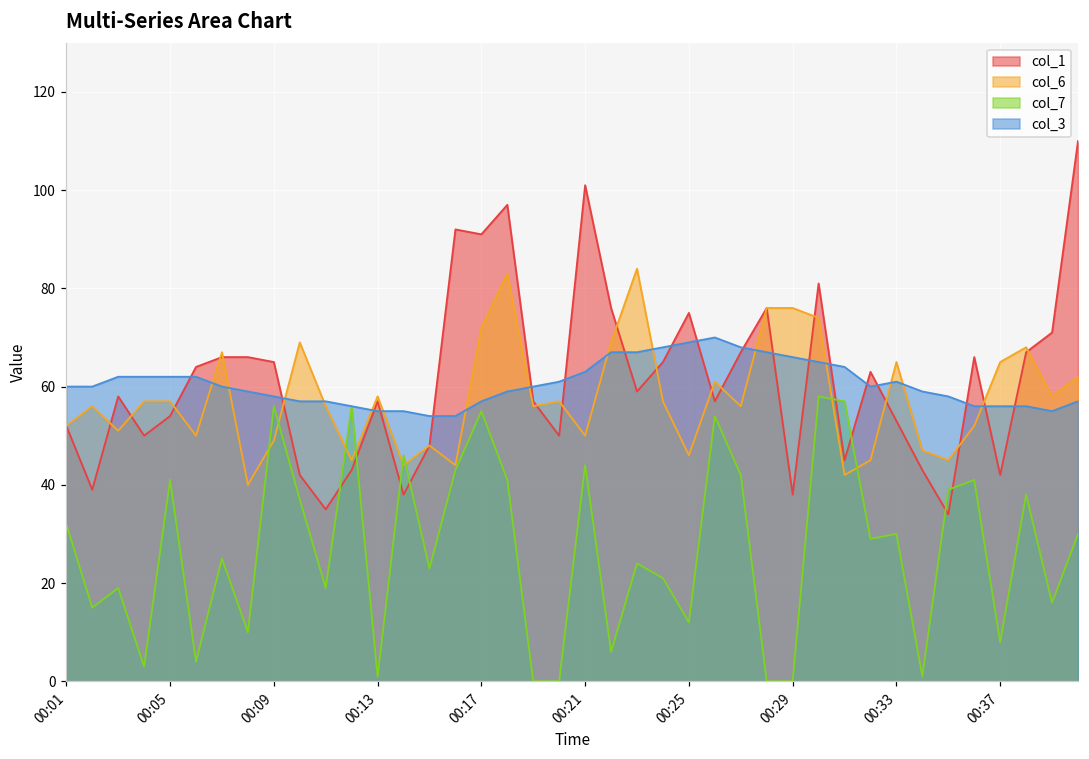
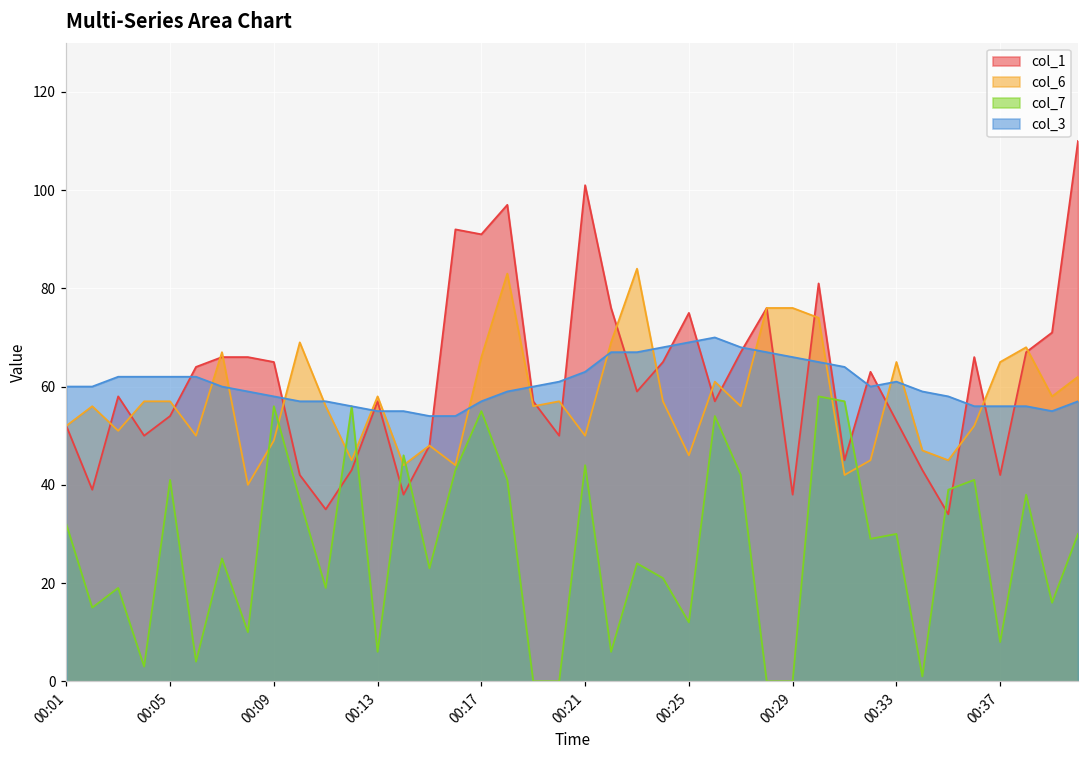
col_7, 00:13: 1 -> 6
col_6, 00:17: 72 -> 66
